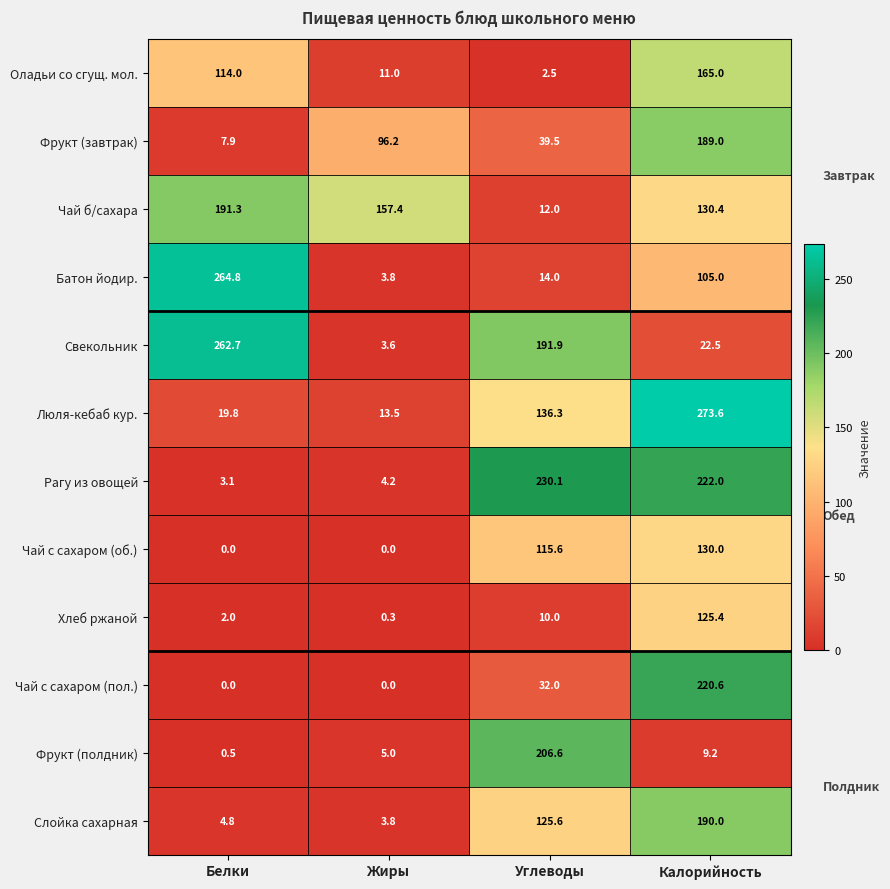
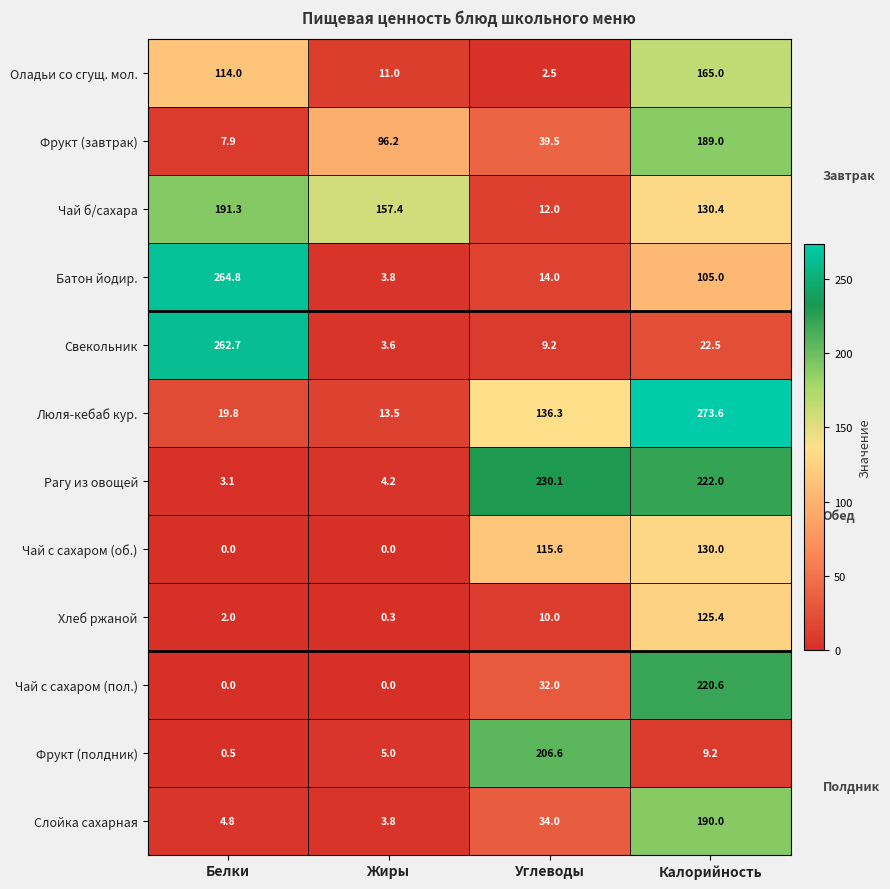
Свекольник, Углеводы: 191.9 -> 9.2
Слойка сахарная, Углеводы: 125.6 -> 34.0
